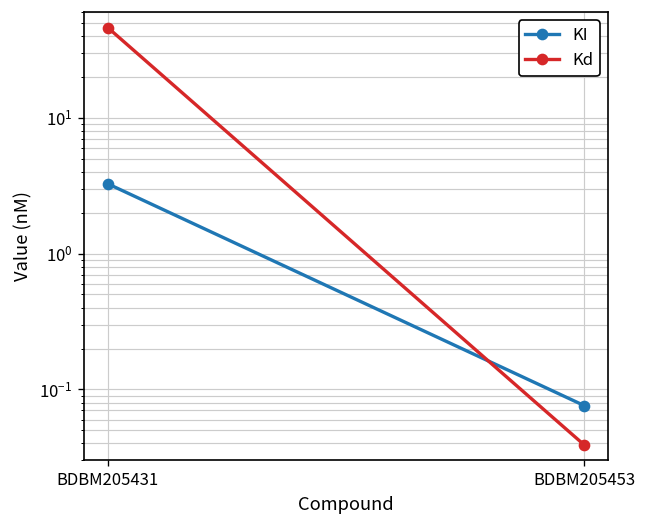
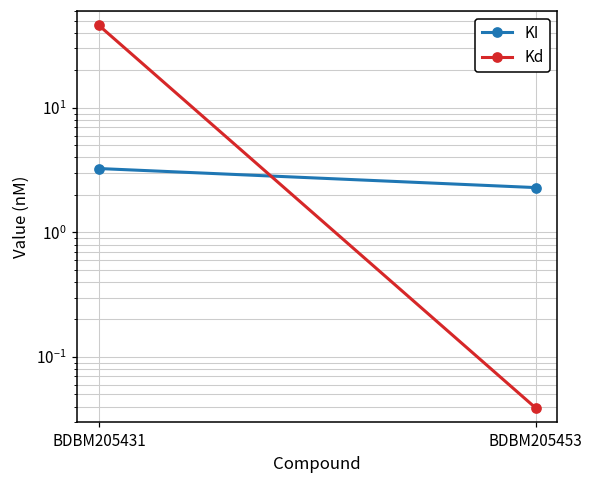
KI, BDBM205453: 0.08 -> 2.3
